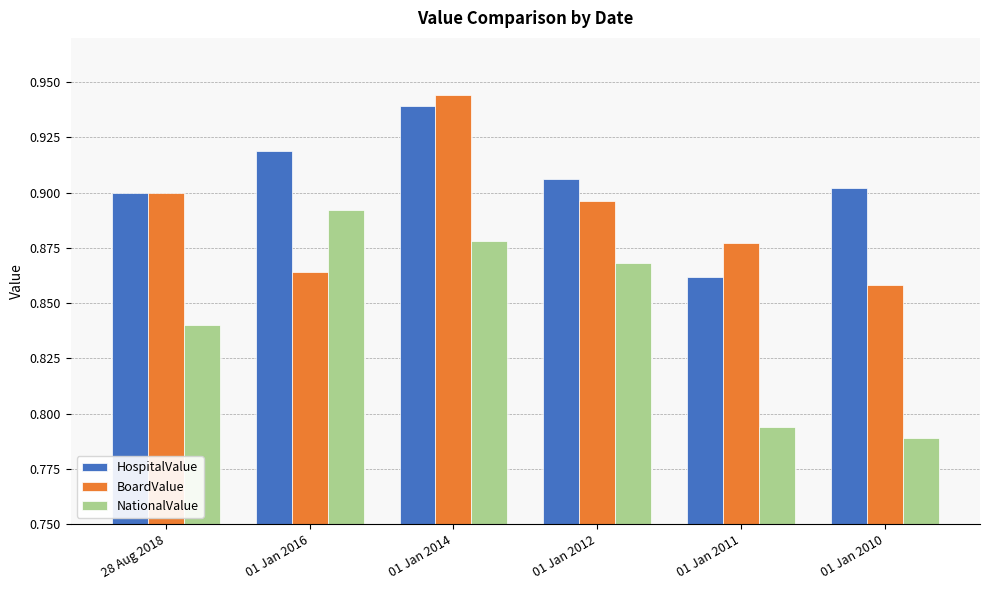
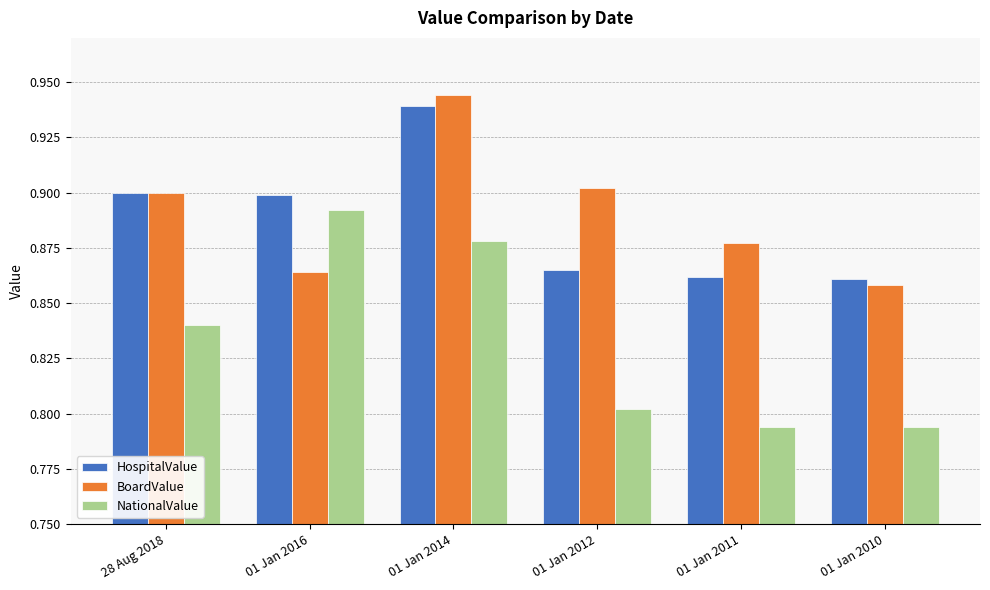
HospitalValue, 01 Jan 2016: 0.919 -> 0.899
HospitalValue, 01 Jan 2012: 0.906 -> 0.865
BoardValue, 01 Jan 2012: 0.896 -> 0.902
NationalValue, 01 Jan 2012: 0.868 -> 0.802
HospitalValue, 01 Jan 2010: 0.902 -> 0.861
NationalValue, 01 Jan 2010: 0.789 -> 0.794
